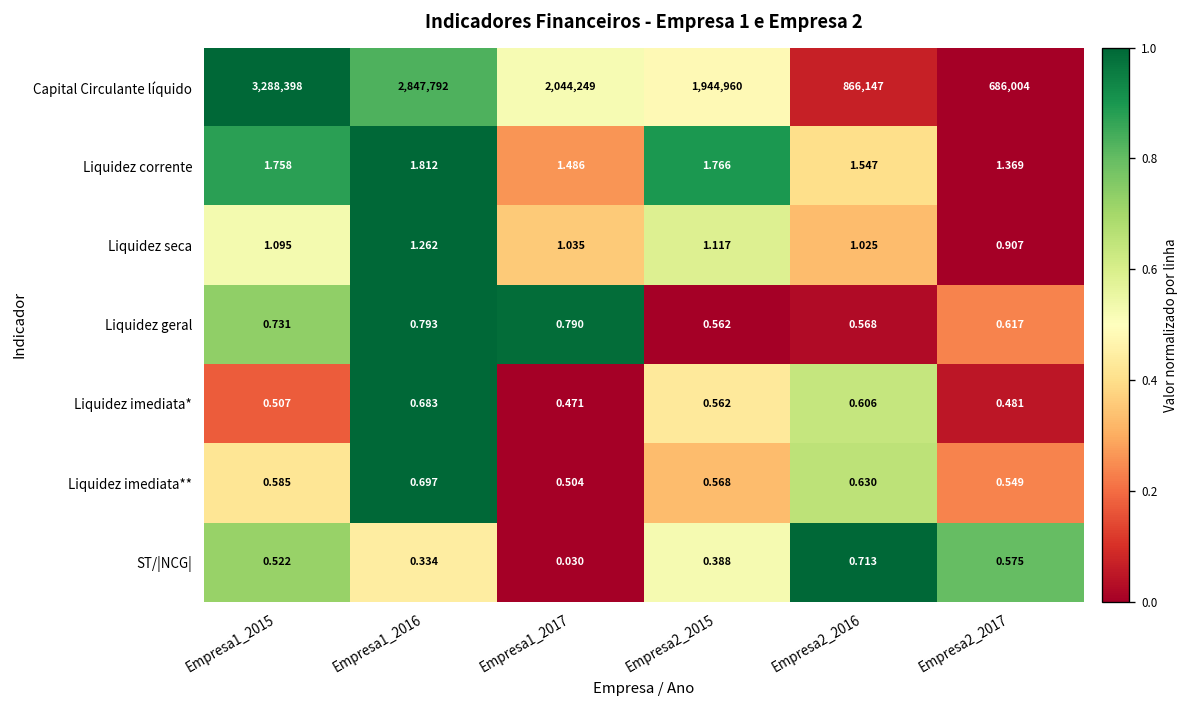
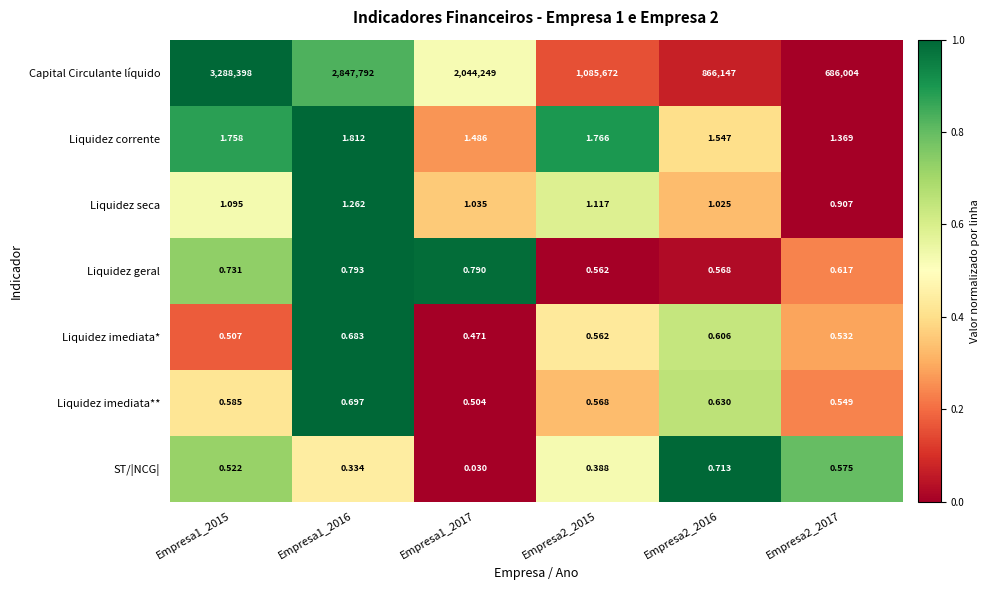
Capital Circulante líquido, Empresa2_2015: 1,944,960 -> 1,085,672
Liquidez imediata*, Empresa2_2017: 0.481 -> 0.532
